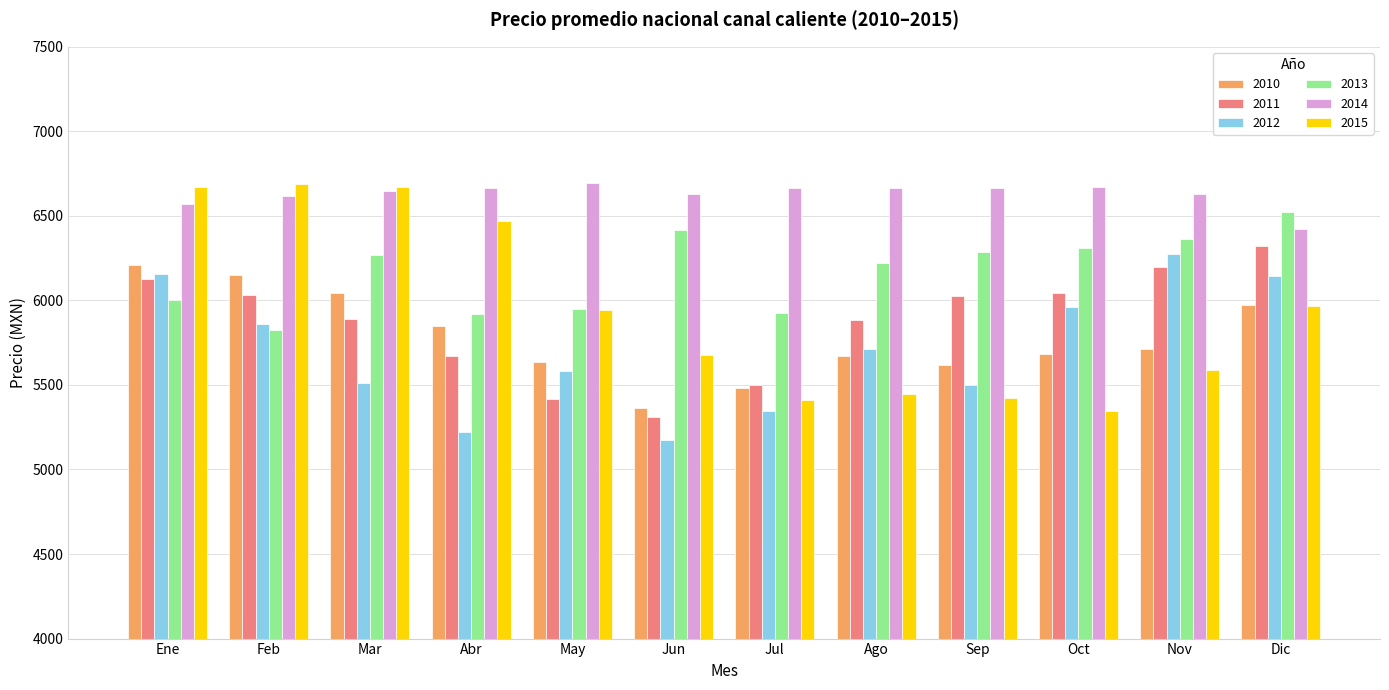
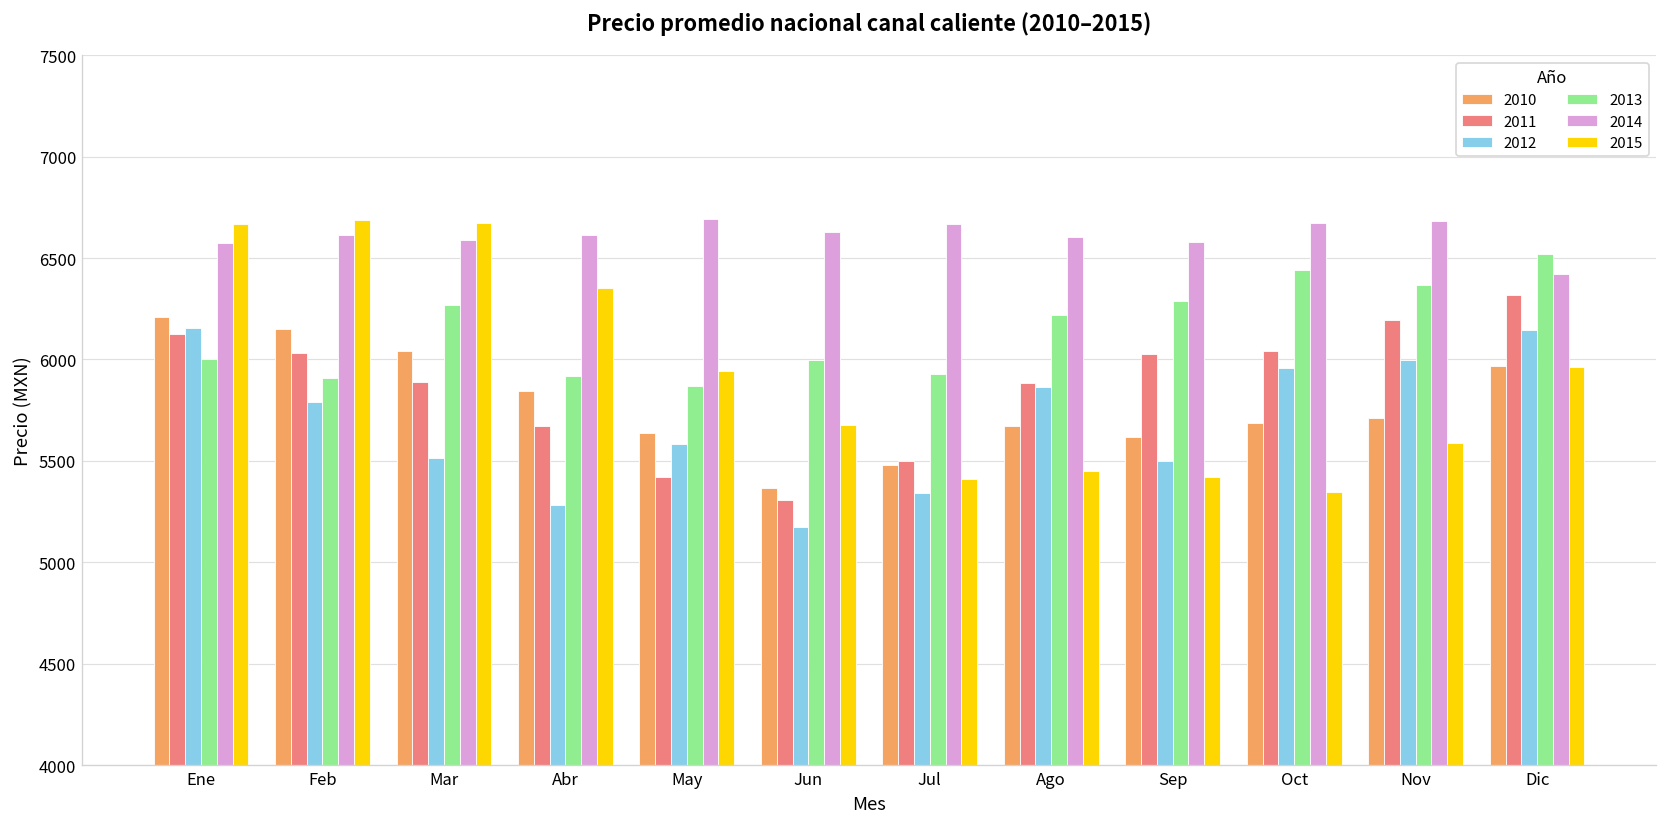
2012, Feb: 5860 -> 5790
2013, Feb: 5820 -> 5910
2014, Mar: 6650 -> 6590
2012, Abr: 5220 -> 5280
2014, Abr: 6670 -> 6610
2015, Abr: 6470 -> 6350
2013, May: 5950 -> 5870
2013, Jun: 6420 -> 6000
2012, Ago: 5710 -> 5860
2014, Ago: 6670 -> 6600
2014, Sep: 6670 -> 6580
2013, Oct: 6310 -> 6440
2012, Nov: 6280 -> 6000
2014, Nov: 6630 -> 6680
